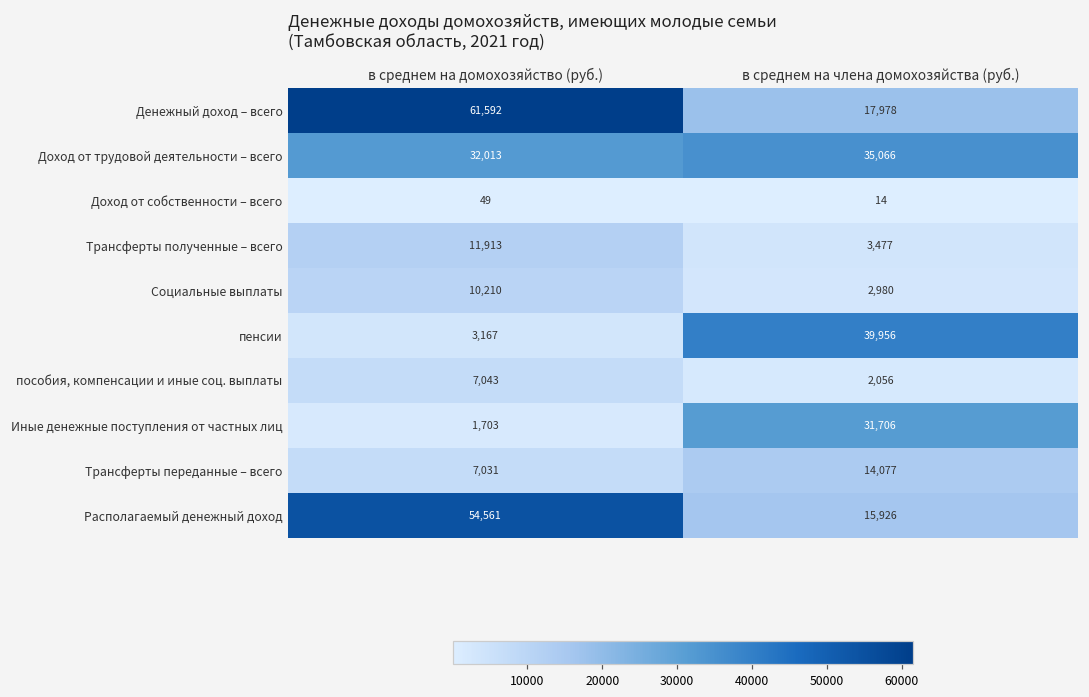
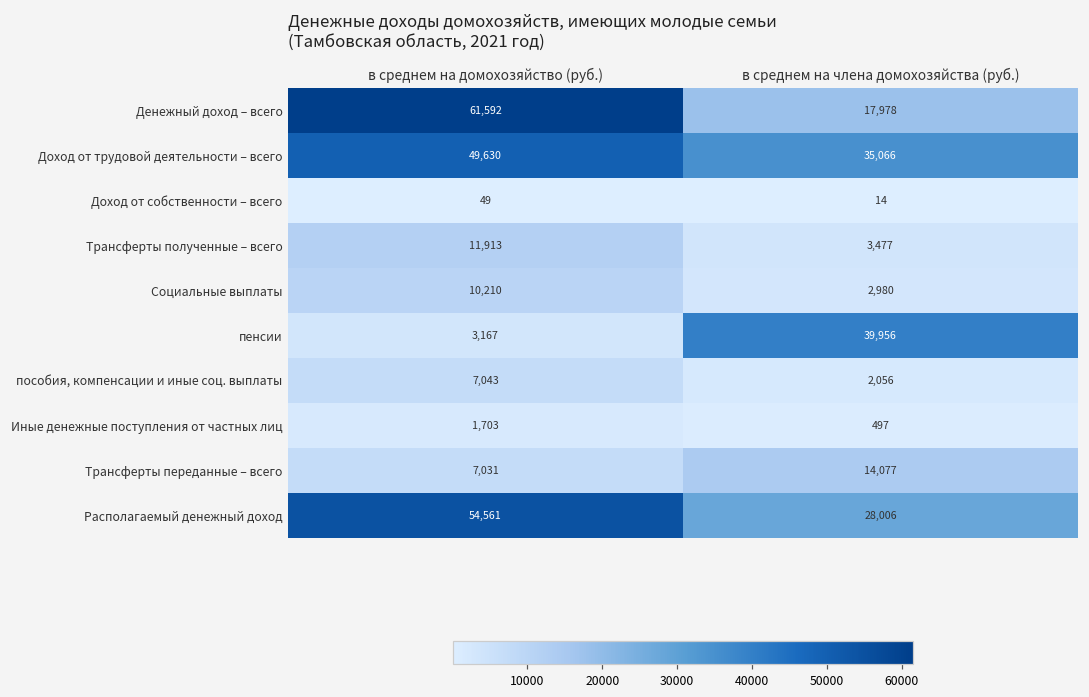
Доход от трудовой деятельности – всего, в среднем на домохозяйство (руб.): 32,013 -> 49,630
Иные денежные поступления от частных лиц, в среднем на члена домохозяйства (руб.): 31,706 -> 497
Располагаемый денежный доход, в среднем на члена домохозяйства (руб.): 15,926 -> 28,006
